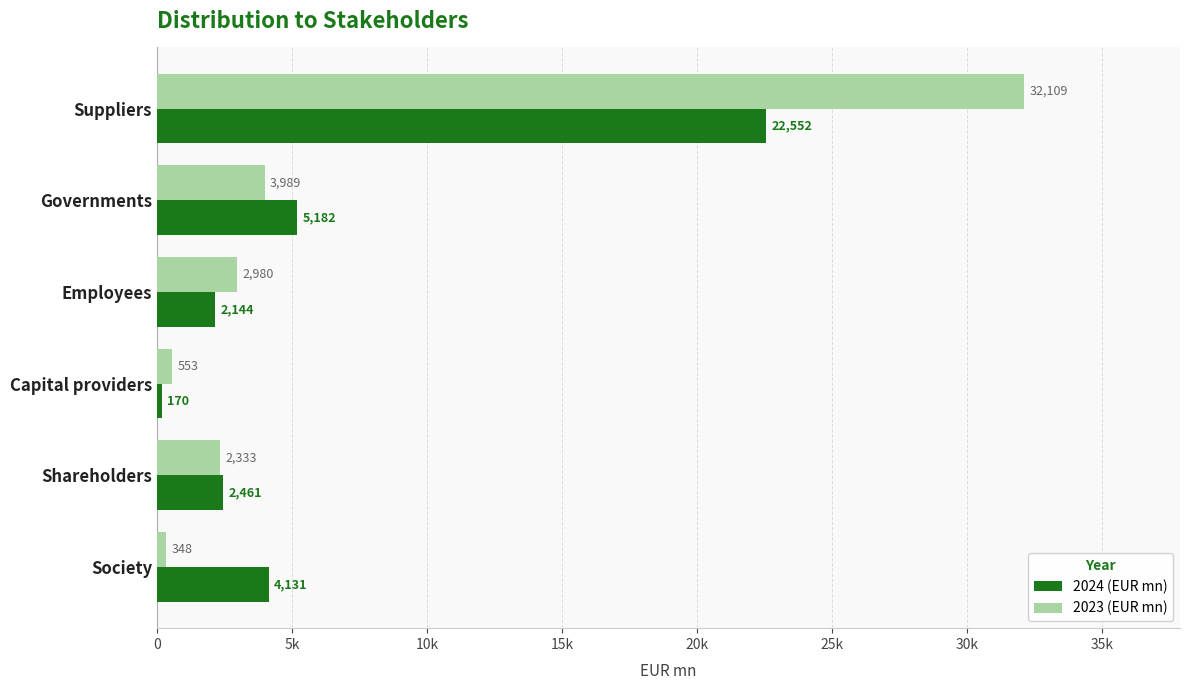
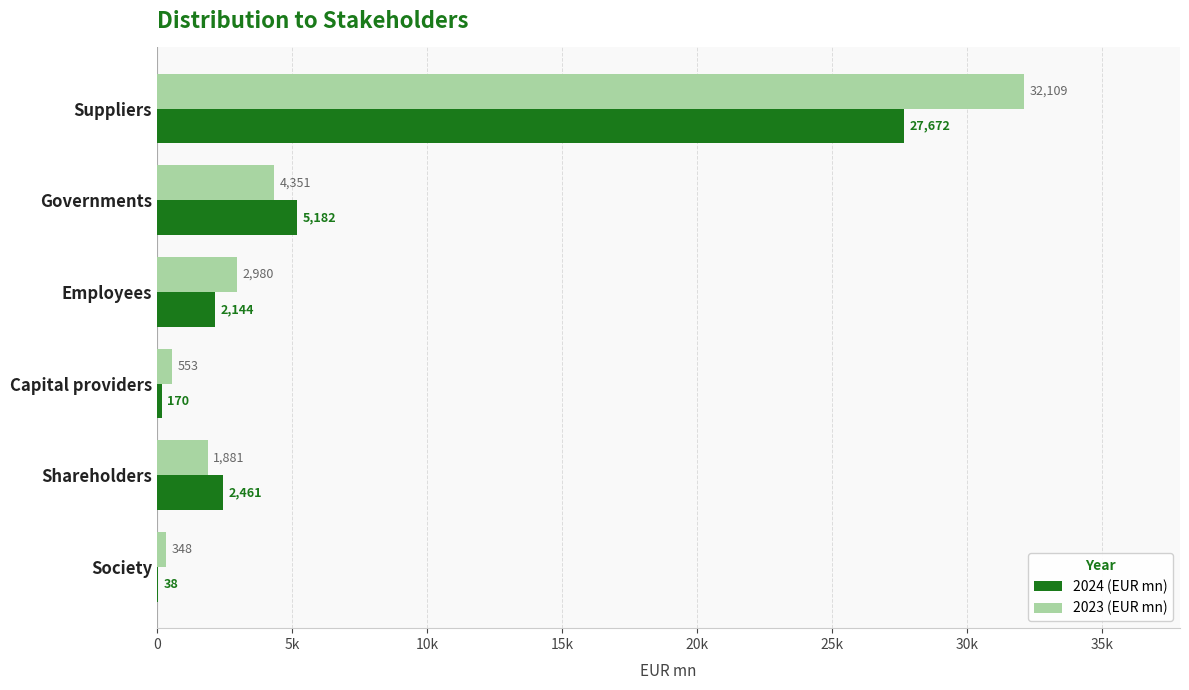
2024 (EUR mn), Suppliers: 22,552 -> 27,672
2023 (EUR mn), Governments: 3,989 -> 4,351
2023 (EUR mn), Shareholders: 2,333 -> 1,881
2024 (EUR mn), Society: 4,131 -> 38
